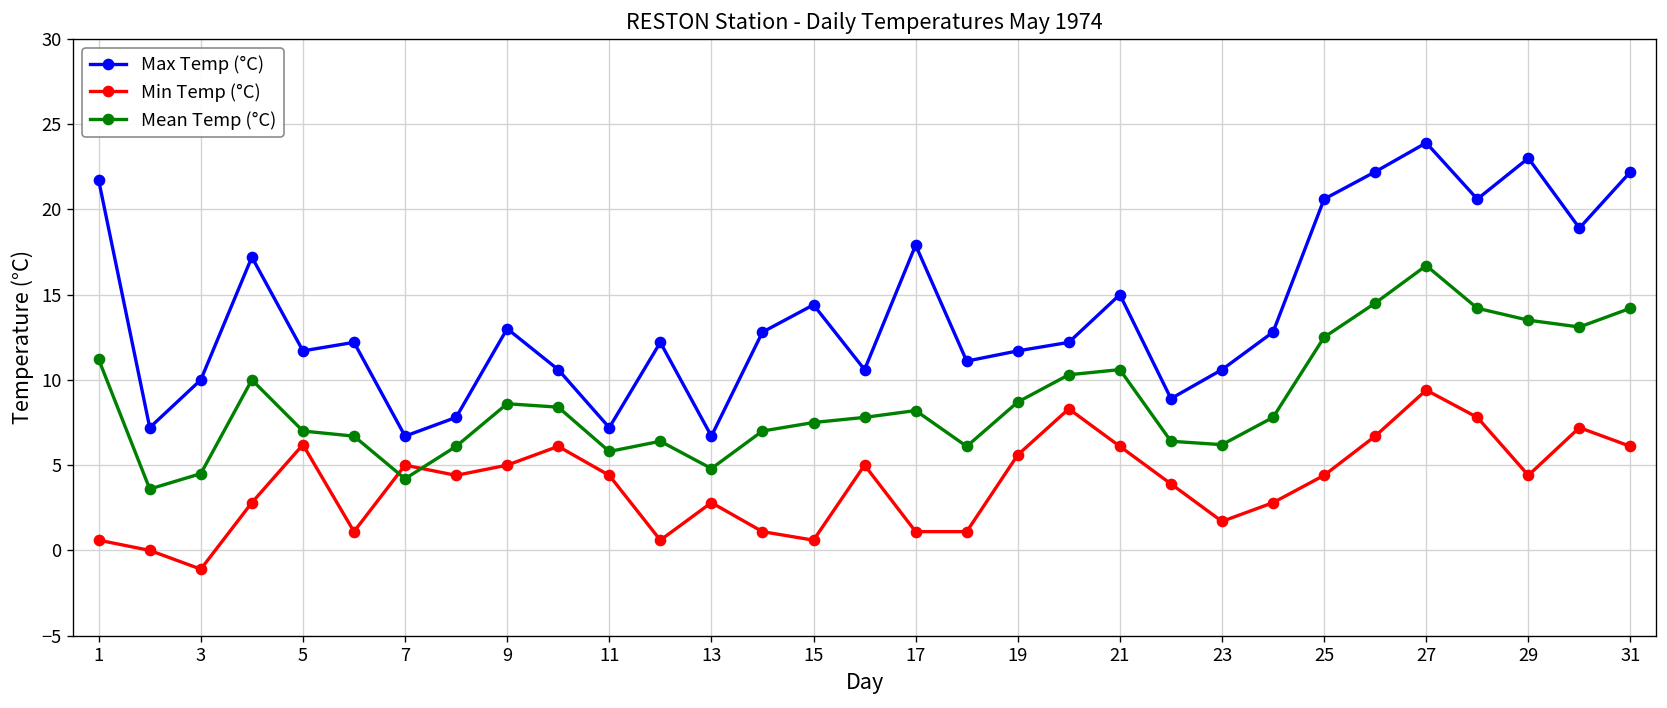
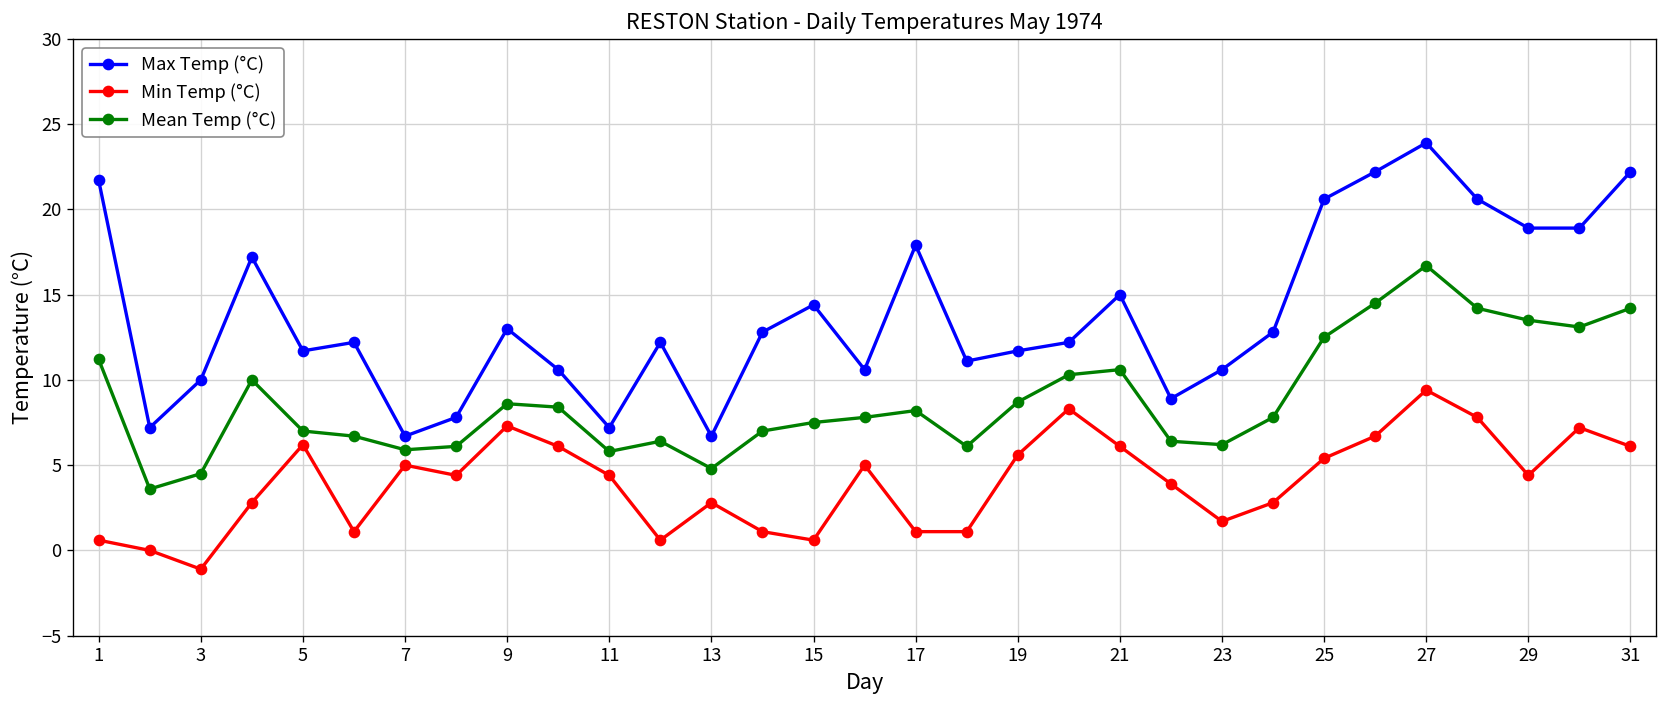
Mean Temp (°C), 7: 4.2 -> 5.9
Min Temp (°C), 9: 5.0 -> 7.3
Min Temp (°C), 25: 4.4 -> 5.4
Max Temp (°C), 29: 23.0 -> 18.9
